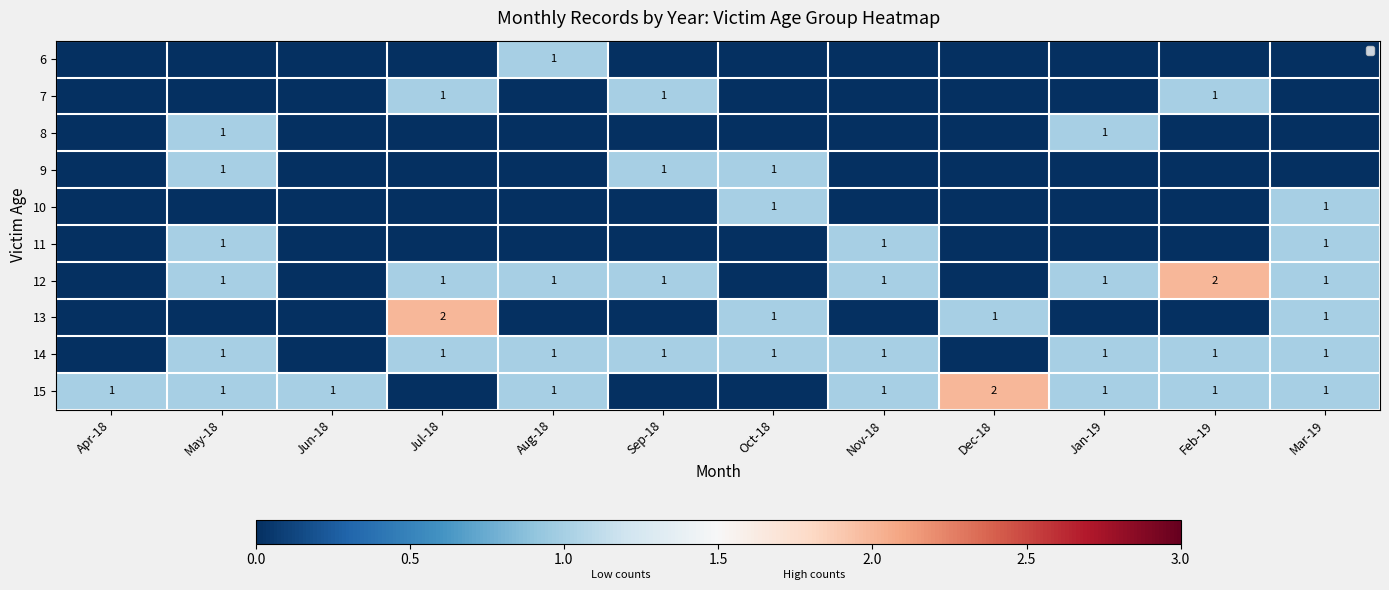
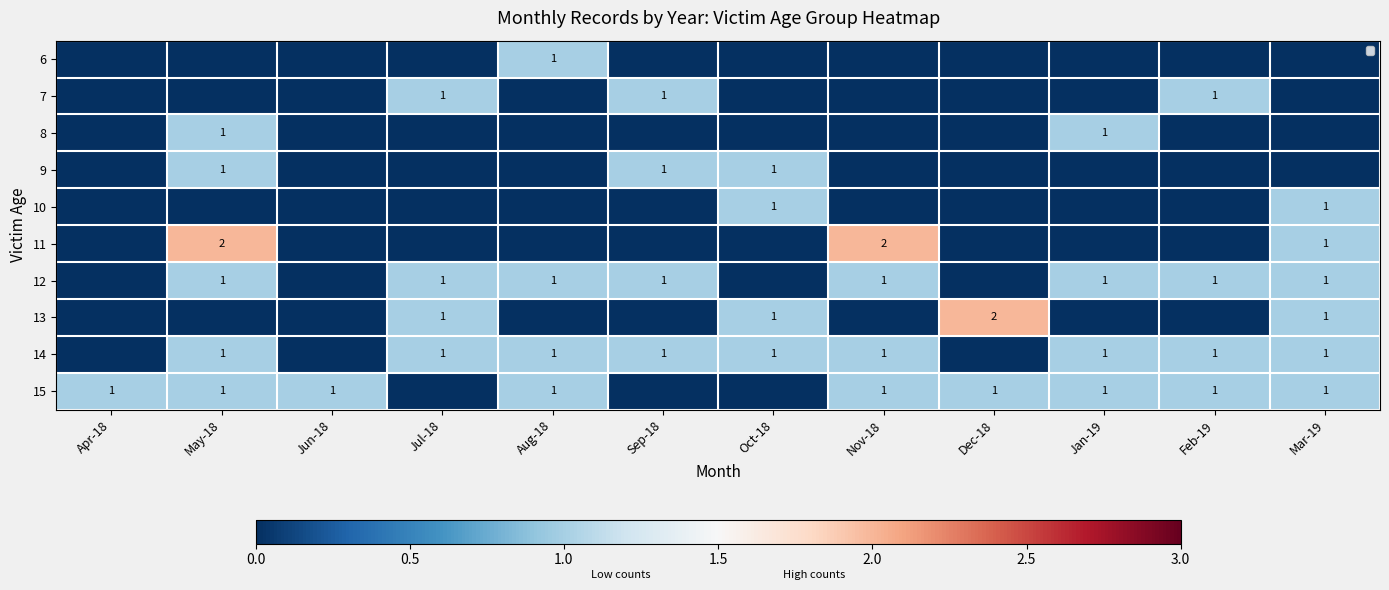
11, May-18: 1 -> 2
11, Nov-18: 1 -> 2
12, Feb-19: 2 -> 1
13, Jul-18: 2 -> 1
13, Dec-18: 1 -> 2
15, Dec-18: 2 -> 1
